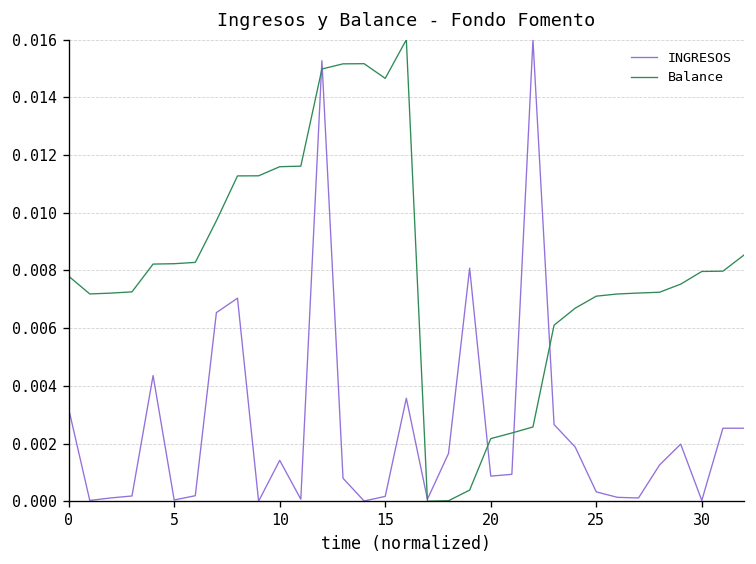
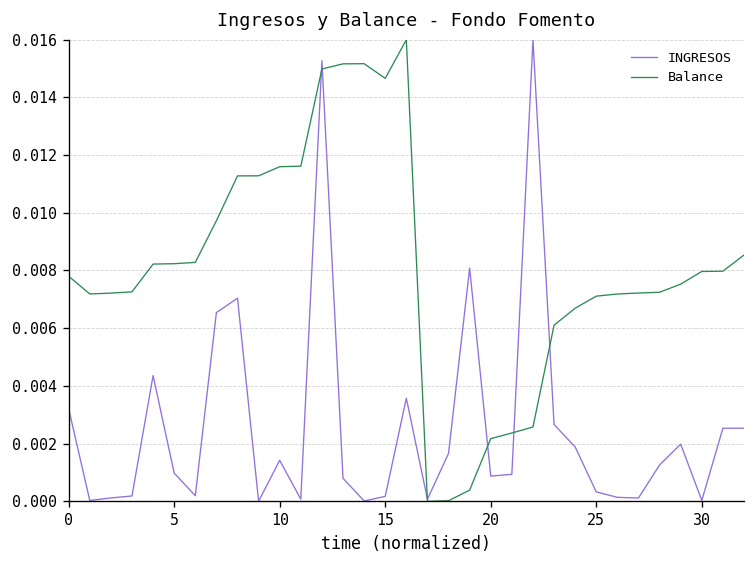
INGRESOS, 5: 0.0000 -> 0.0010
